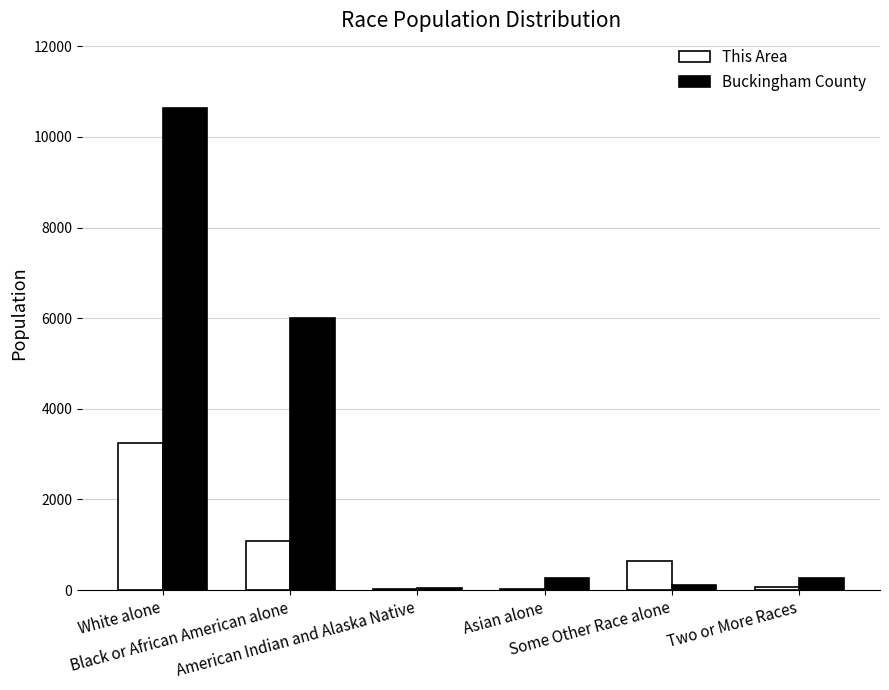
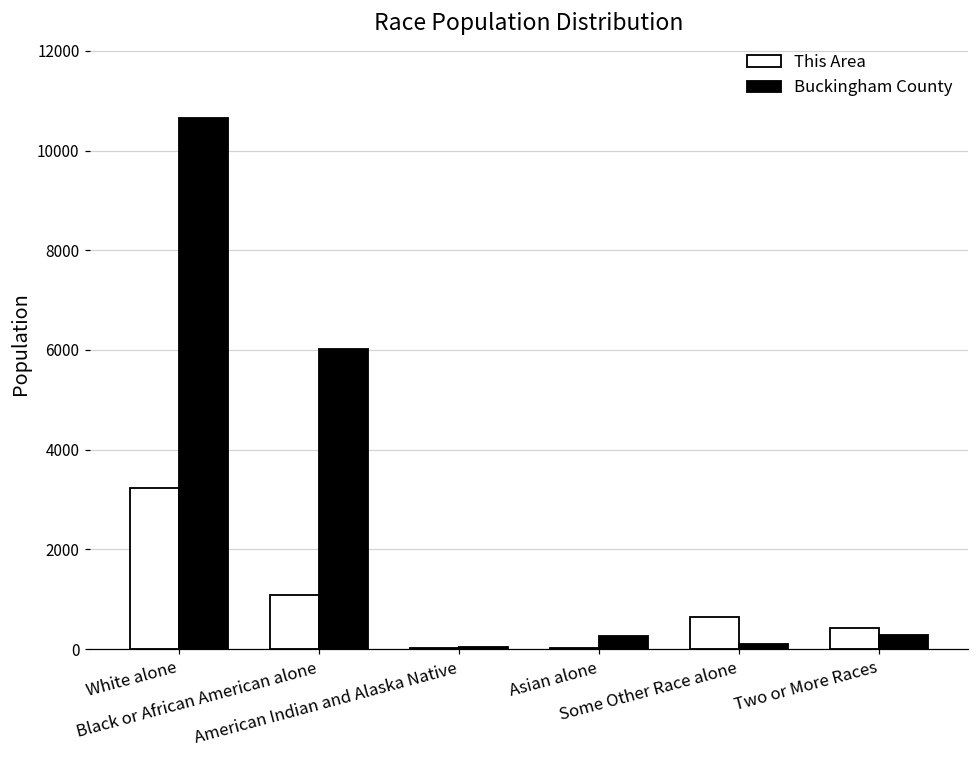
This Area, Two or More Races: 100 -> 400
